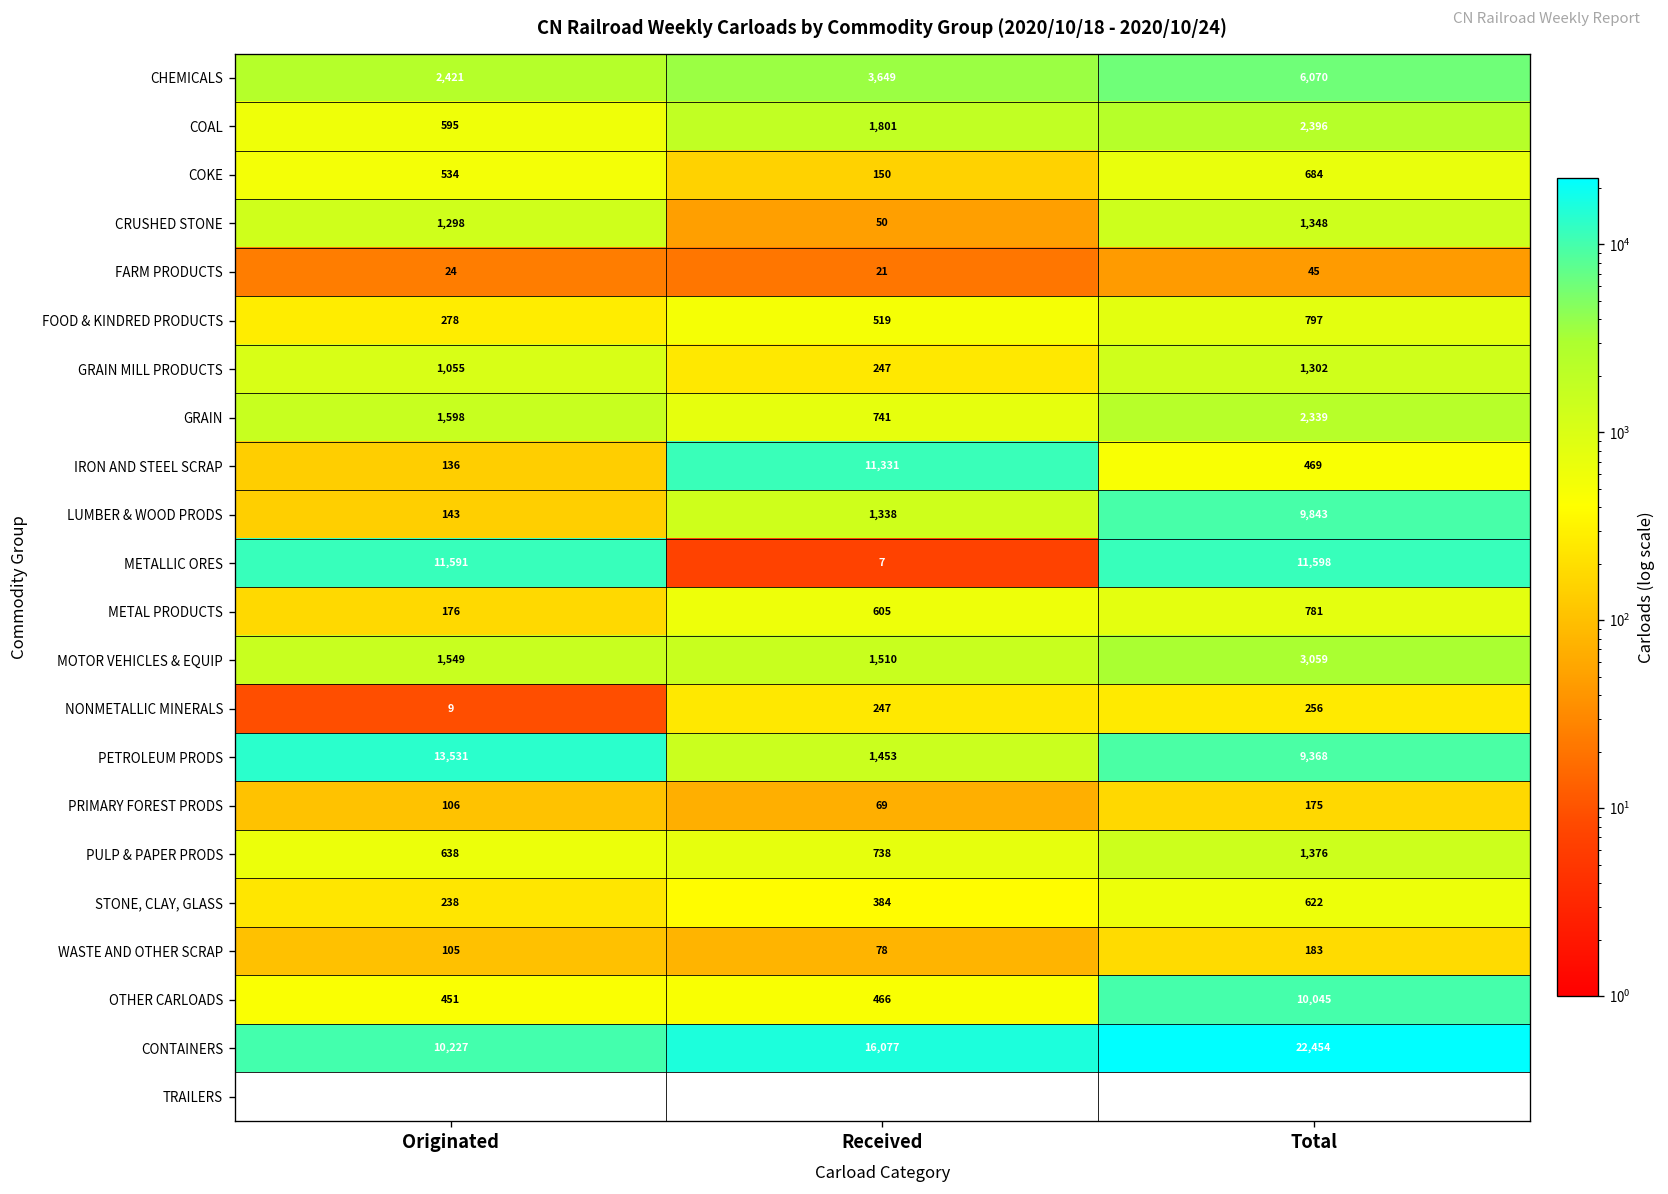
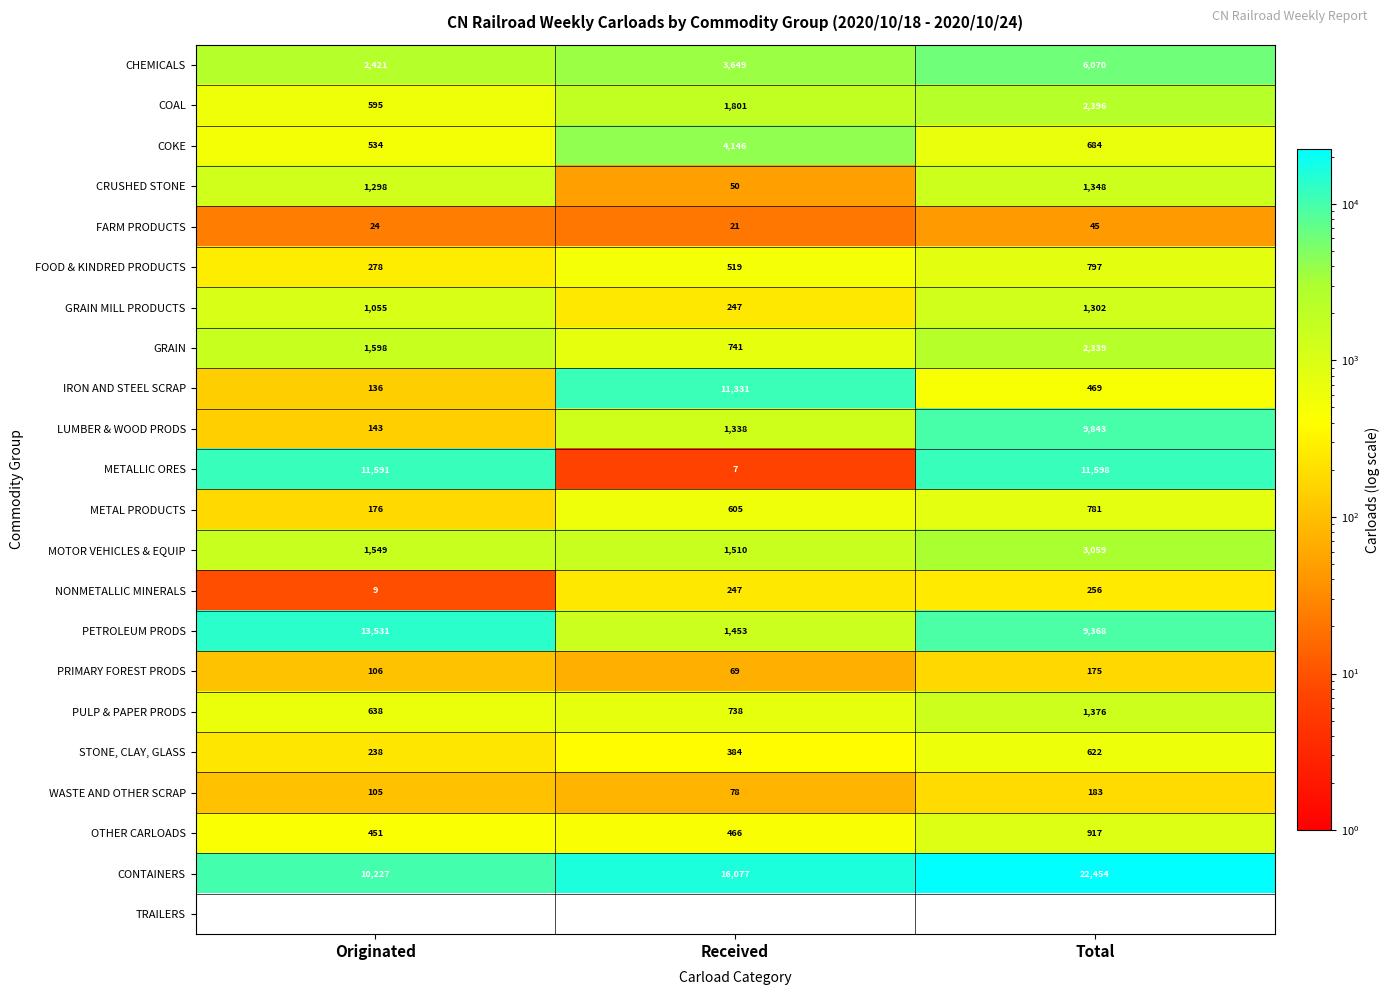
COKE, Received: 150 -> 4,146
OTHER CARLOADS, Total: 10,045 -> 917
